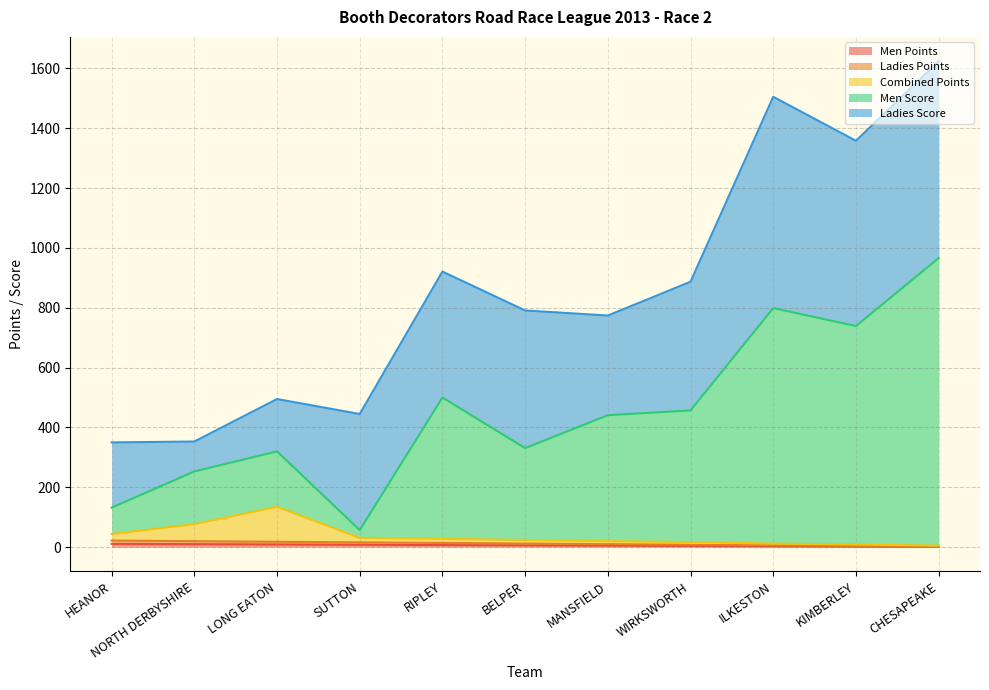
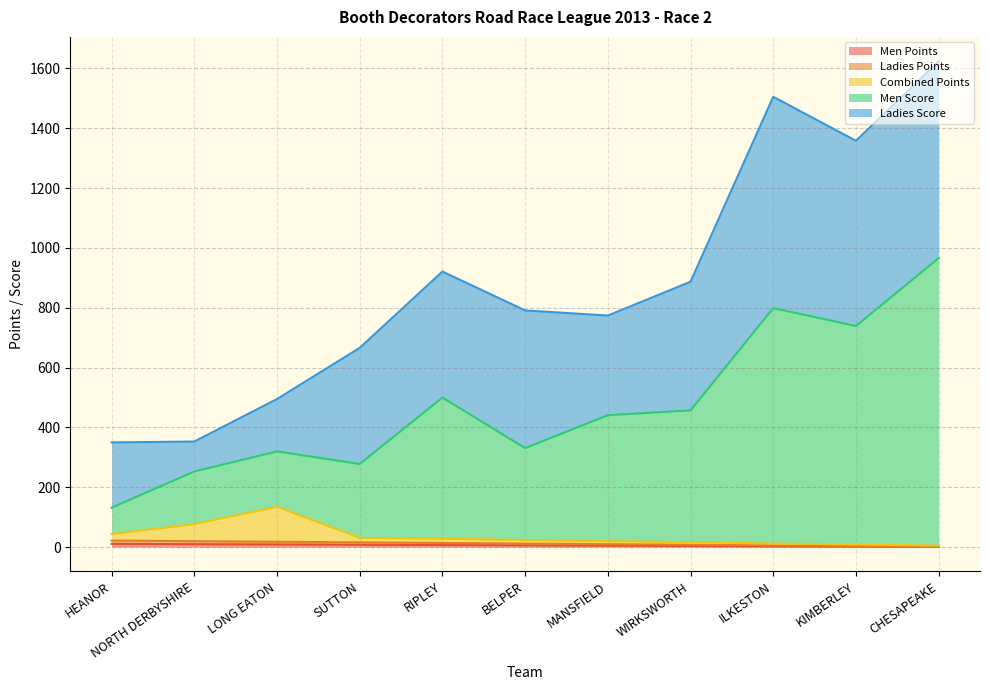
Men Score, SUTTON: 30 -> 250
